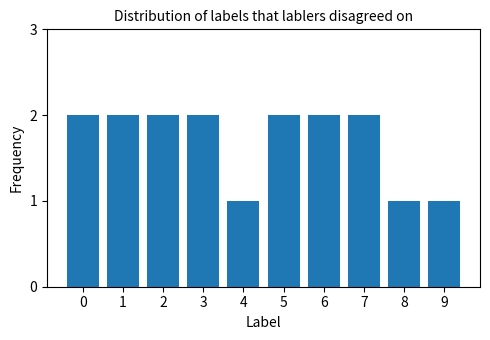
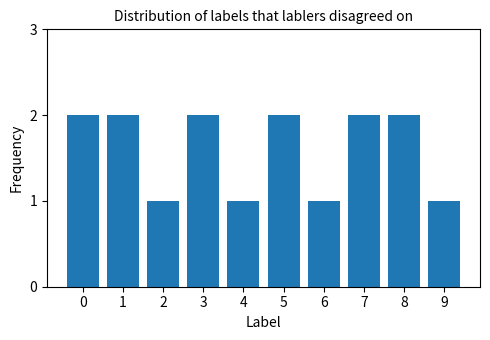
2: 2 -> 1
6: 2 -> 1
8: 1 -> 2
